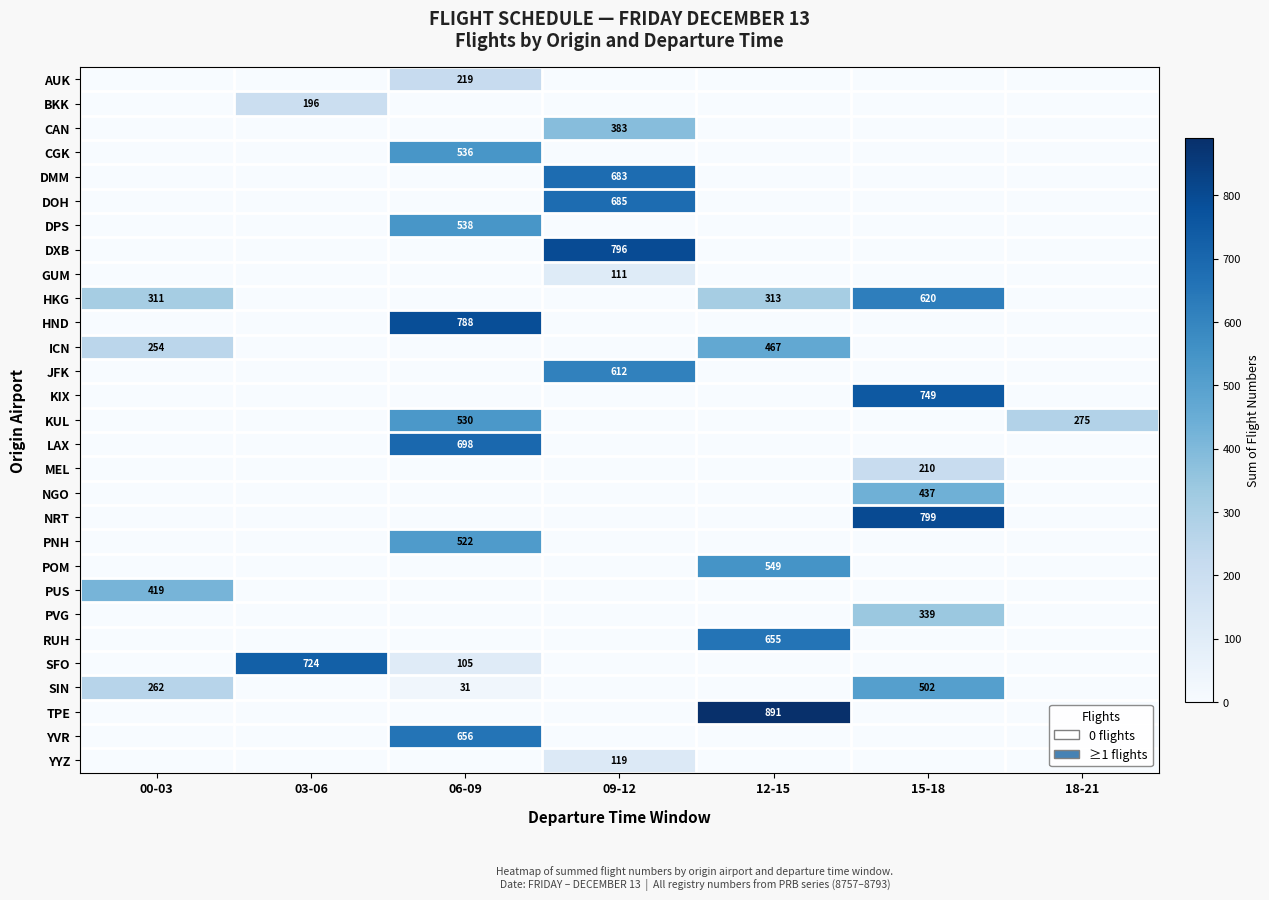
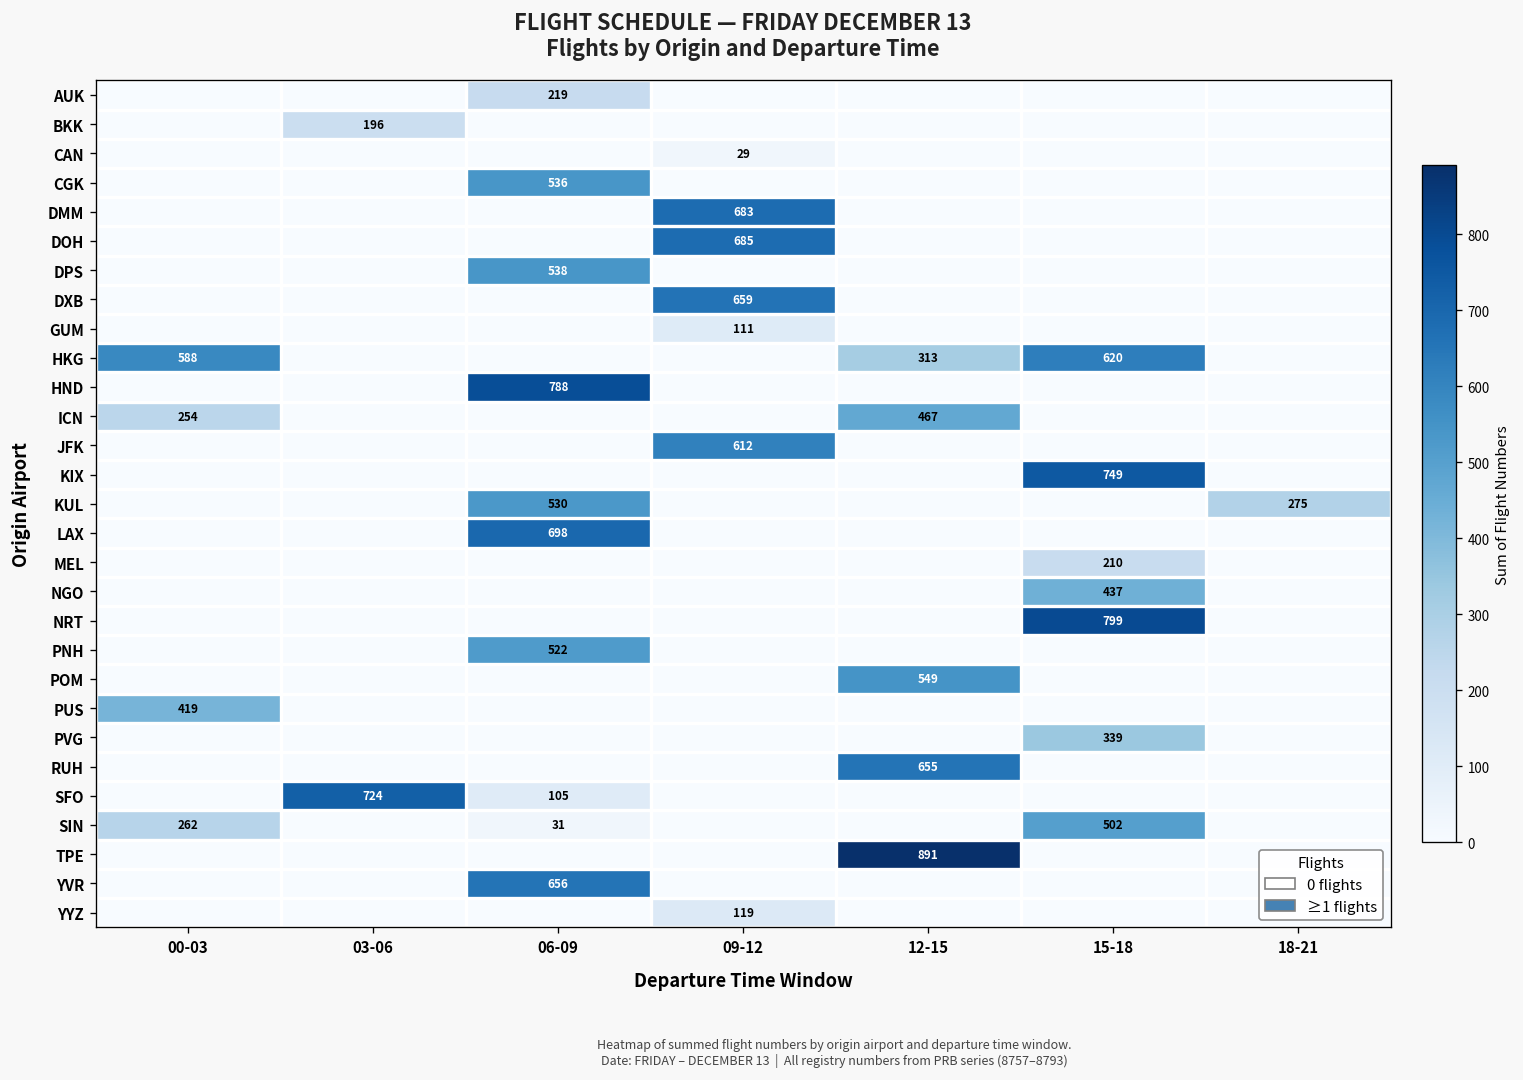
CAN, 09-12: 383 -> 29
DXB, 09-12: 796 -> 659
HKG, 00-03: 311 -> 588
